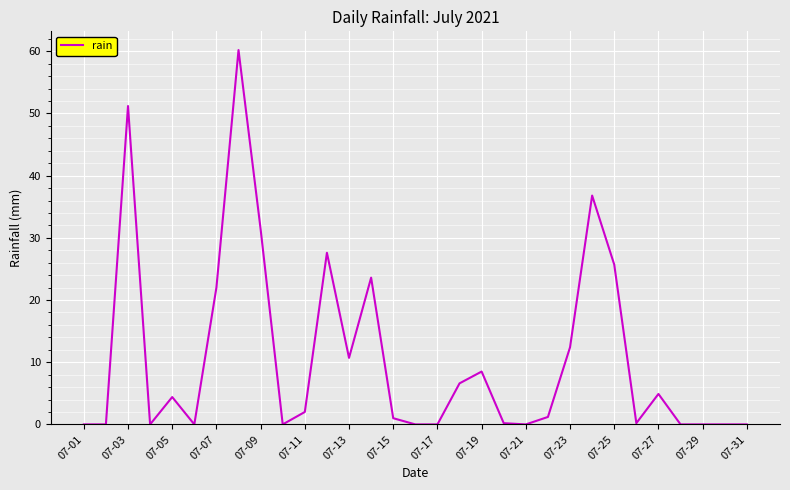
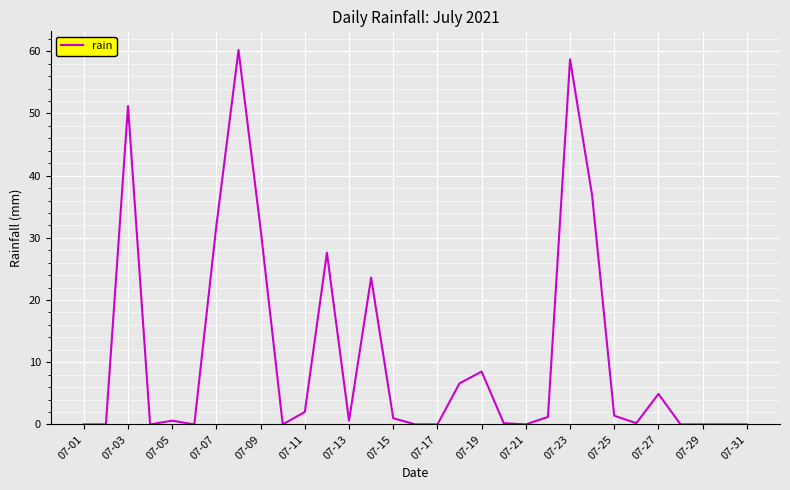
07-05: 4 -> 1
07-07: 22 -> 32
07-13: 11 -> 1
07-23: 12 -> 59
07-25: 26 -> 1
